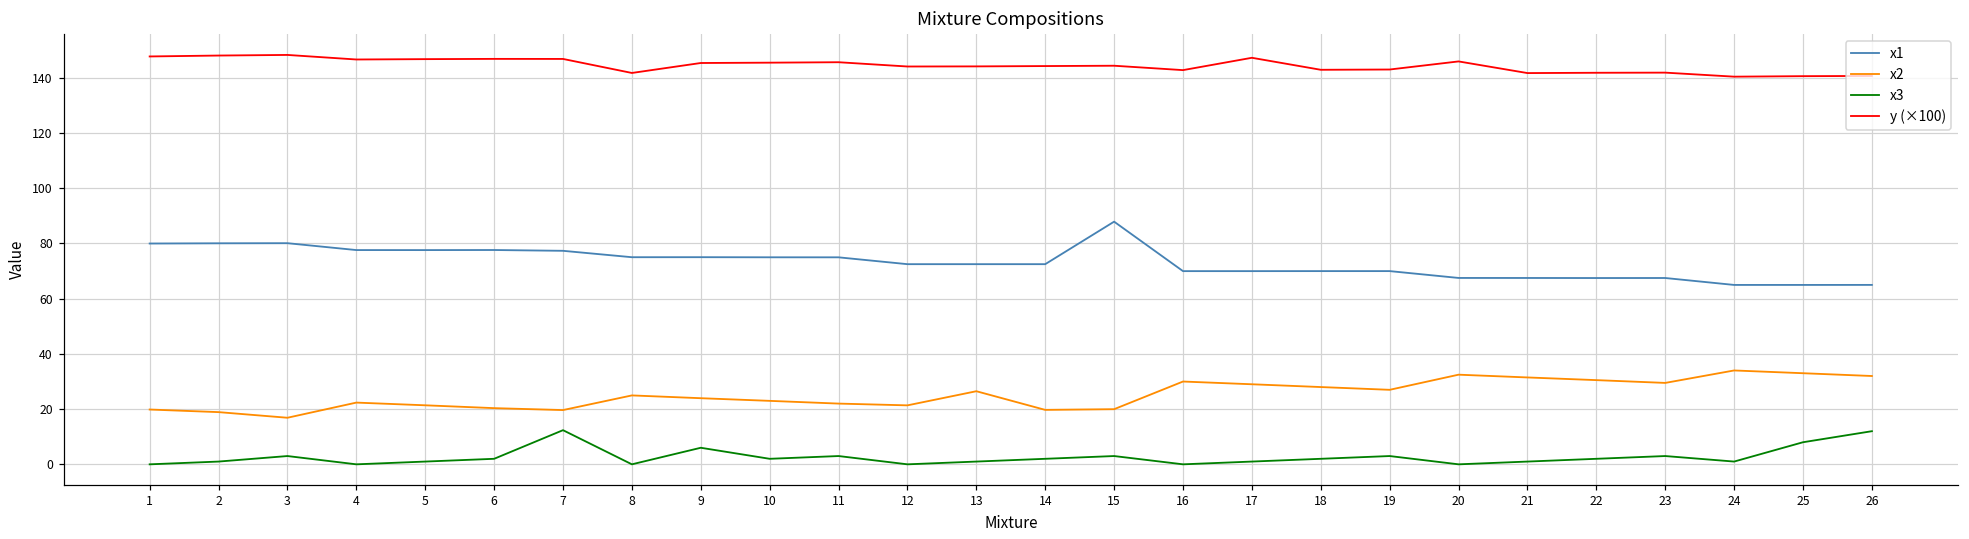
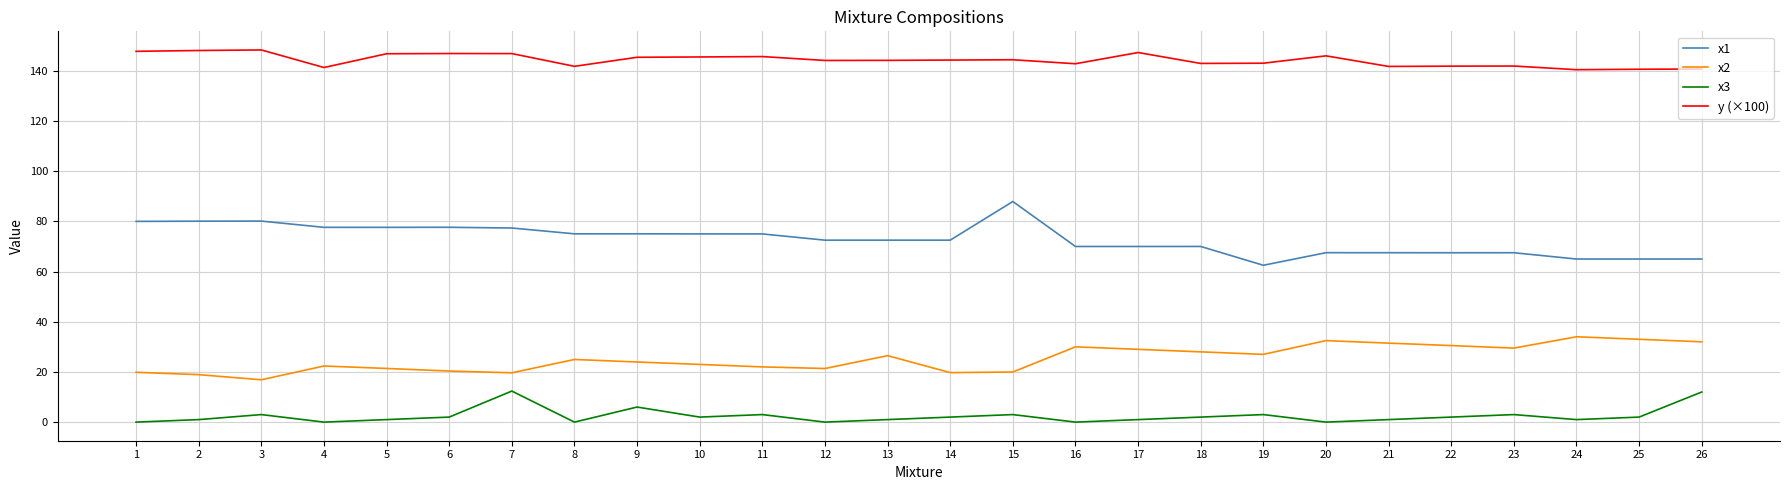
y (×100), 4: 147 -> 141
x1, 19: 70 -> 62
x3, 25: 8 -> 2
